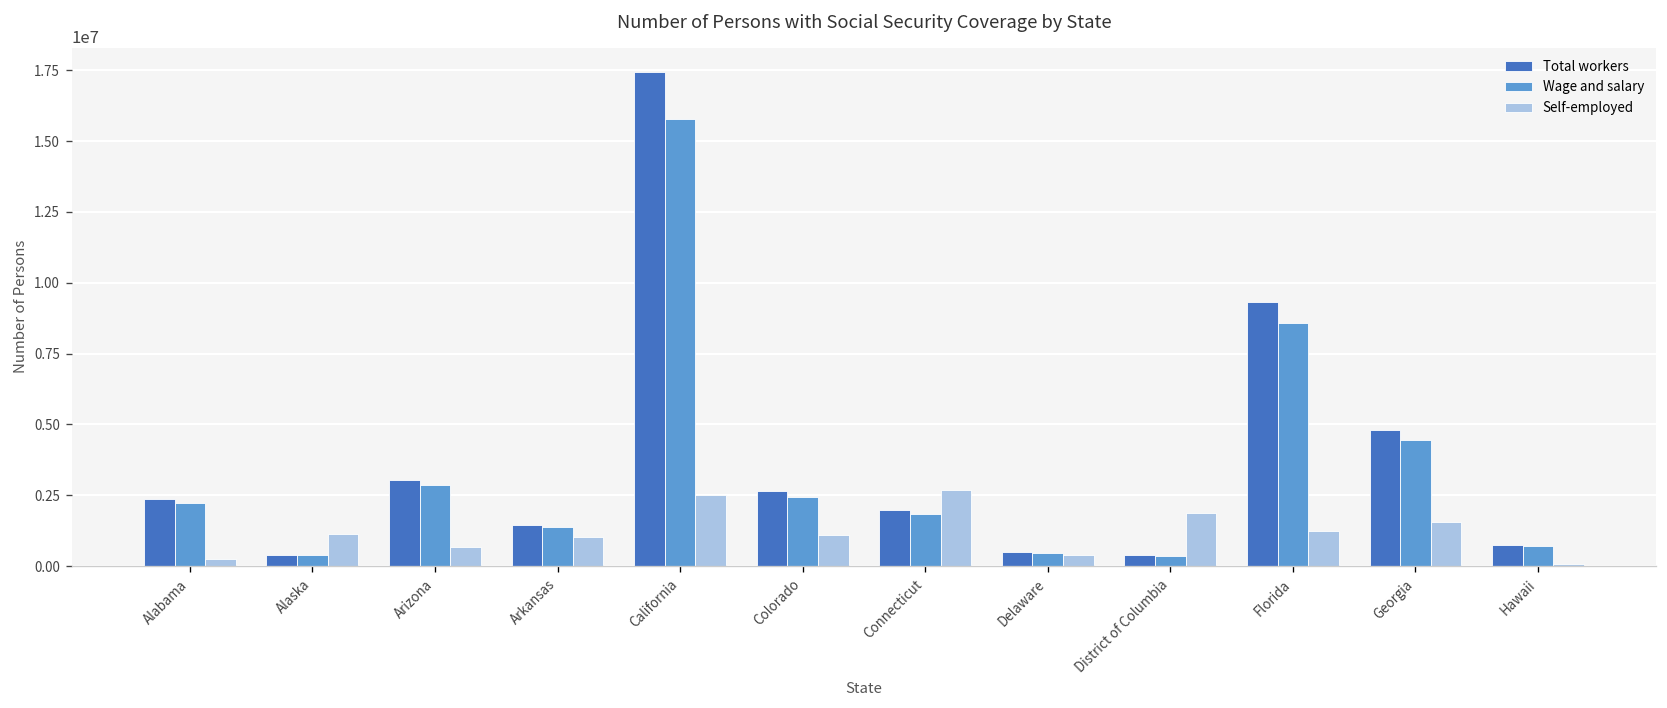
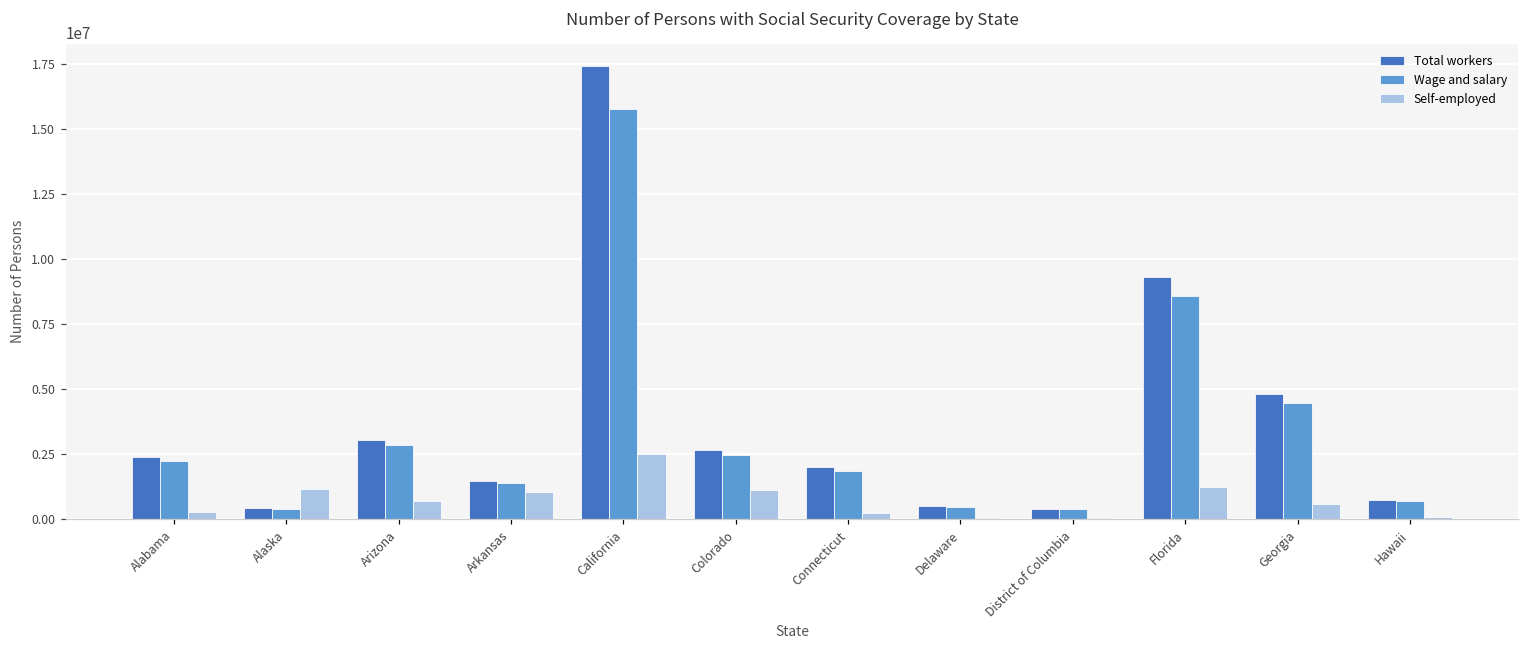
Self-employed, Connecticut: 2700000 -> 200000
Self-employed, Delaware: 400000 -> 0
Self-employed, District of Columbia: 1900000 -> 0
Self-employed, Georgia: 1500000 -> 600000
